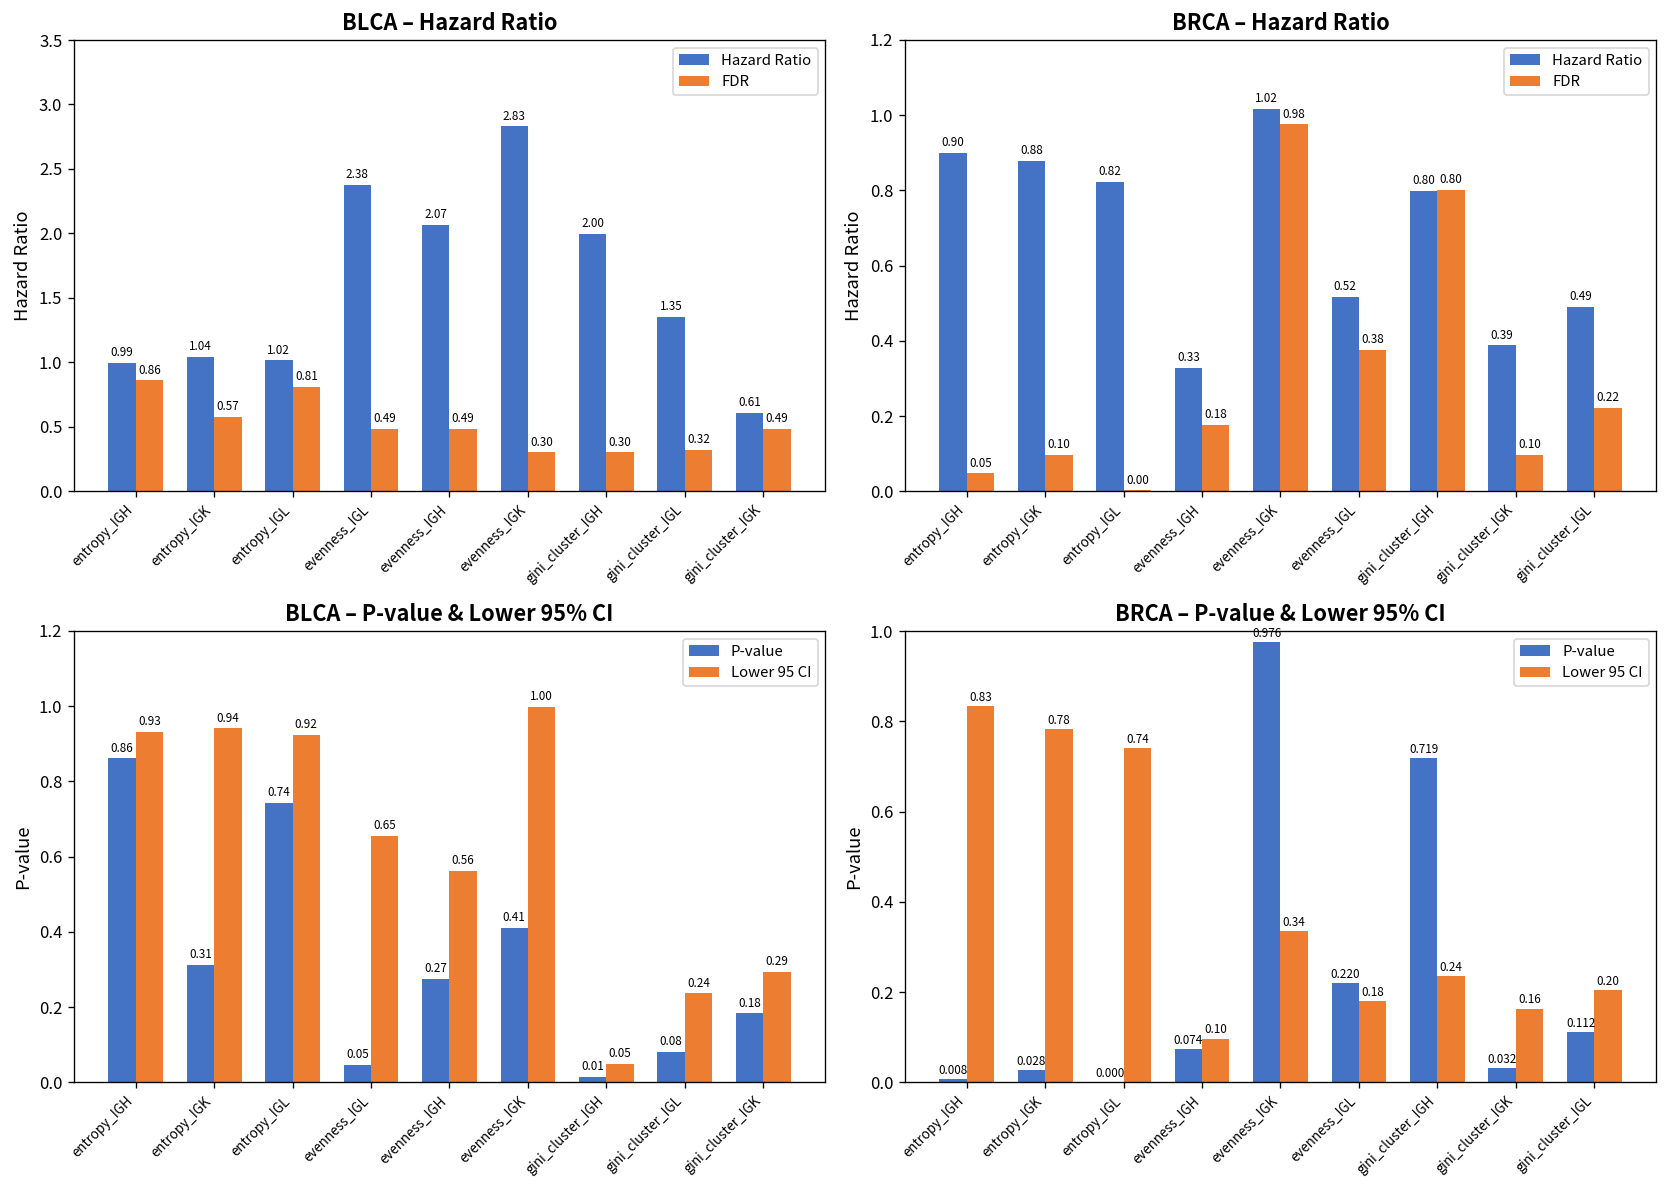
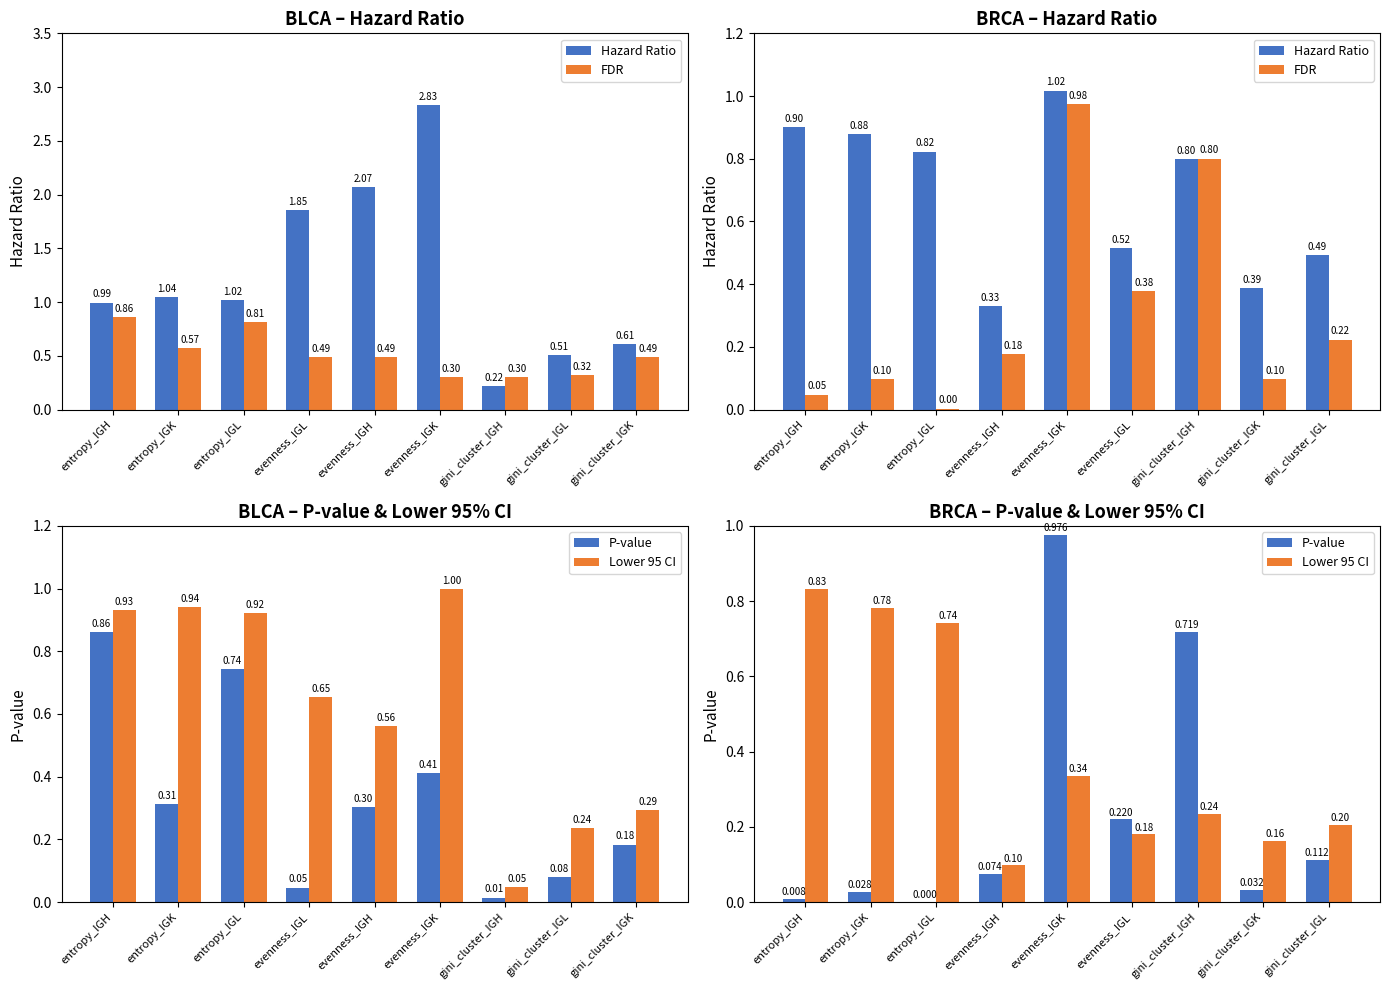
BLCA – Hazard Ratio, Hazard Ratio, evenness_IGL: 2.38 -> 1.85
BLCA – Hazard Ratio, Hazard Ratio, gini_cluster_IGH: 2.00 -> 0.22
BLCA – Hazard Ratio, Hazard Ratio, gini_cluster_IGL: 1.35 -> 0.51
BLCA – P-value & Lower 95% CI, P-value, evenness_IGH: 0.27 -> 0.30
